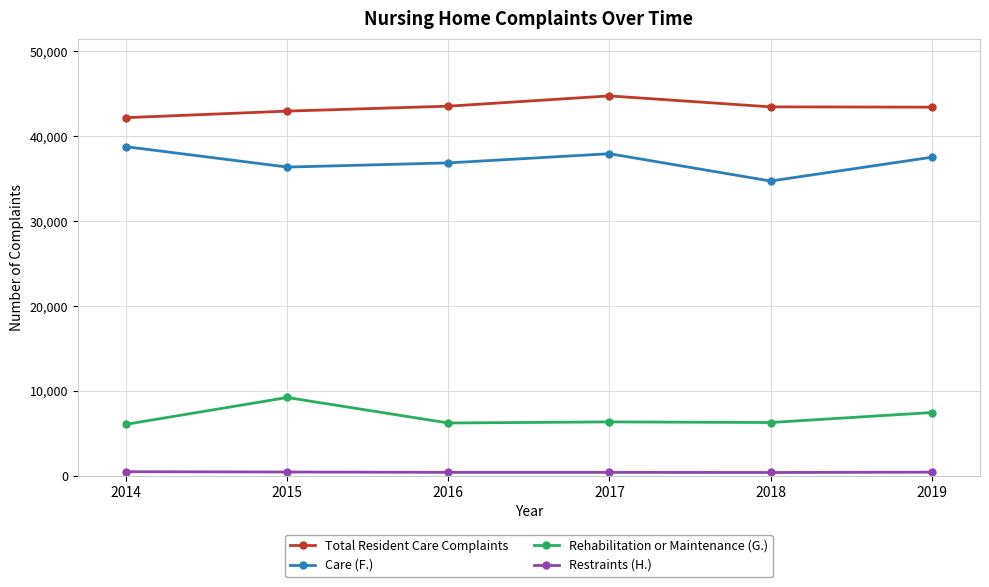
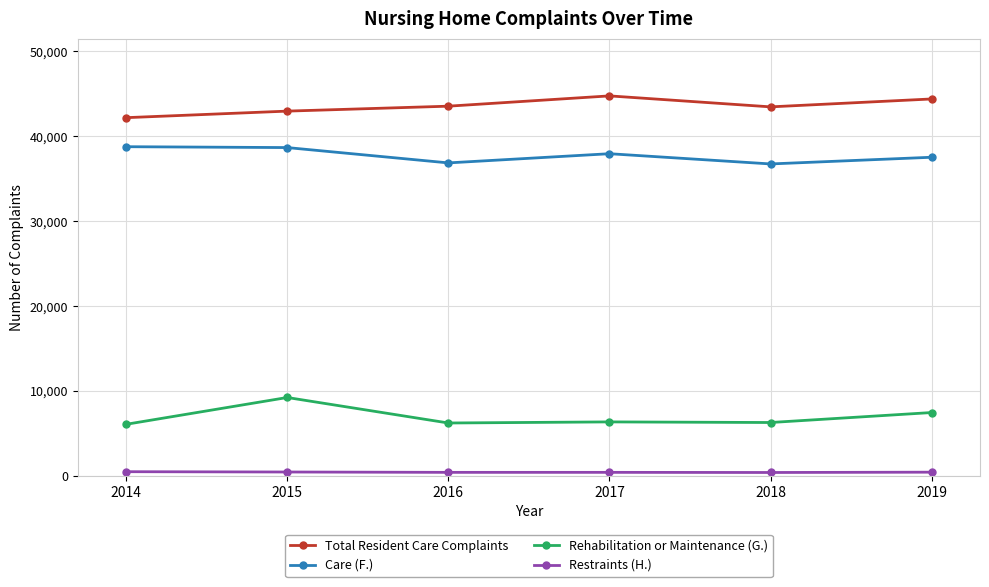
Care (F.), 2015: 36,000 -> 39,000
Care (F.), 2018: 35,000 -> 37,000
Total Resident Care Complaints, 2019: 43,000 -> 44,000
